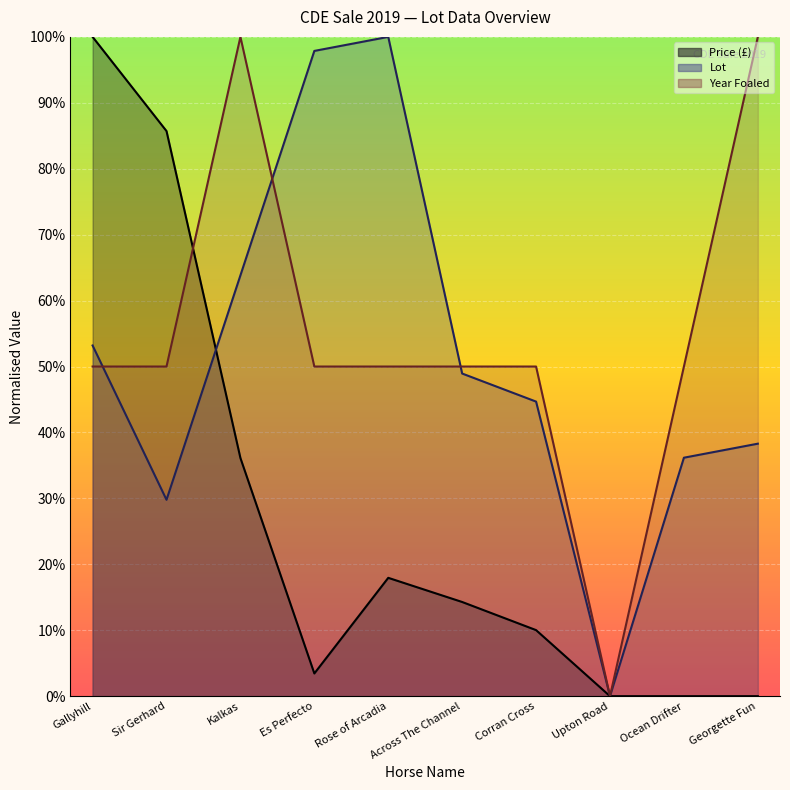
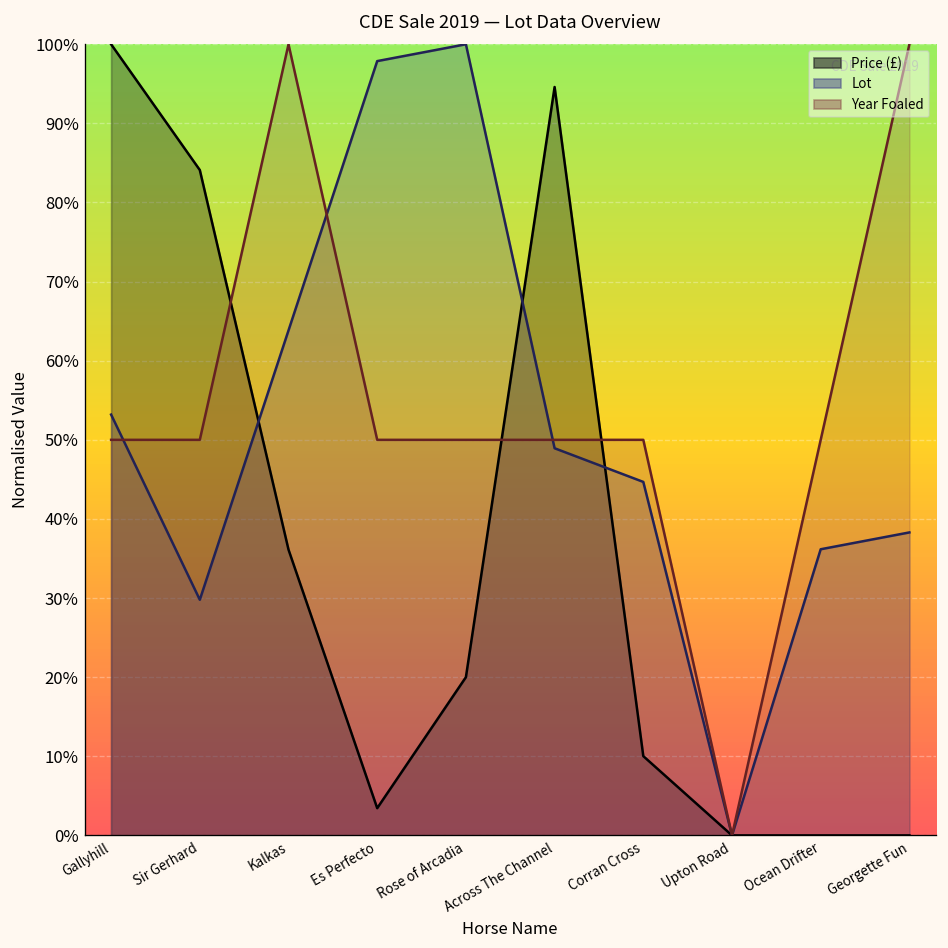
Price (£), Sir Gerhard: 86% -> 84%
Price (£), Rose of Arcadia: 18% -> 20%
Price (£), Across The Channel: 14% -> 95%
